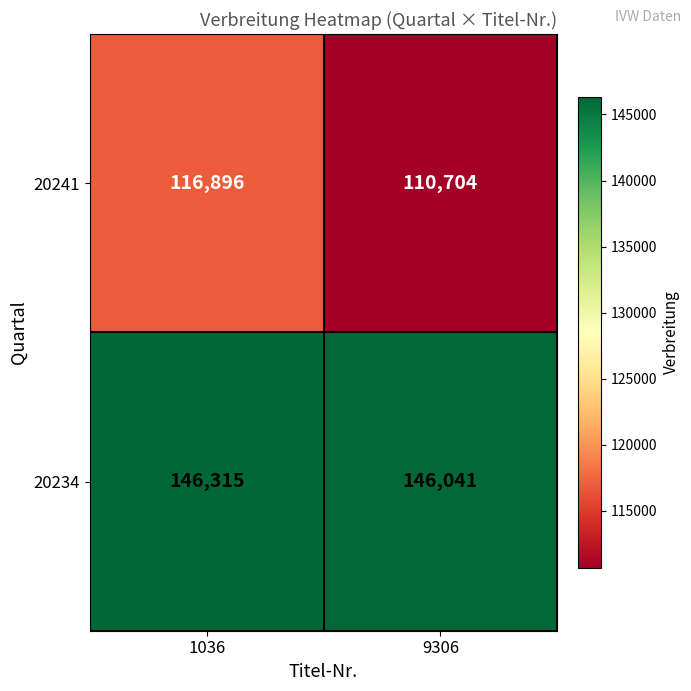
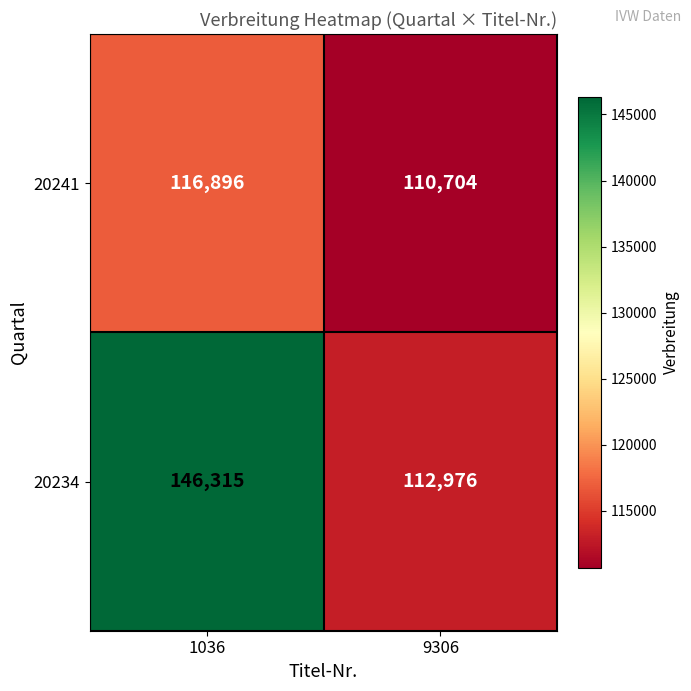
20234, 9306: 146,041 -> 112,976
